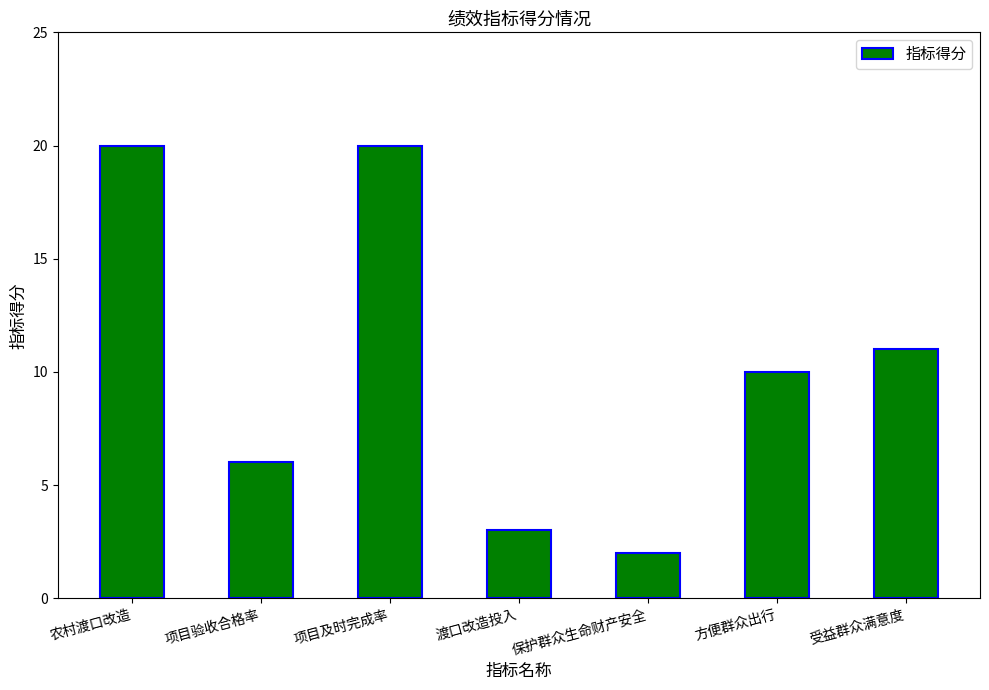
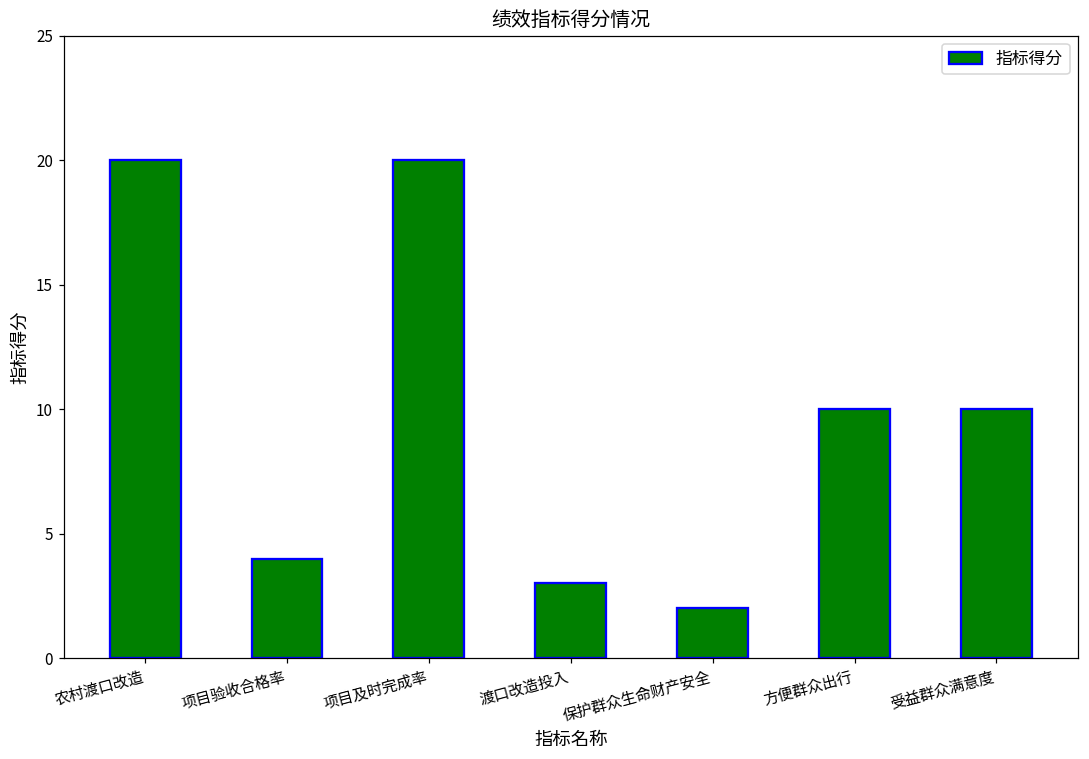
项目验收合格率: 6 -> 4
受益群众满意度: 11 -> 10
